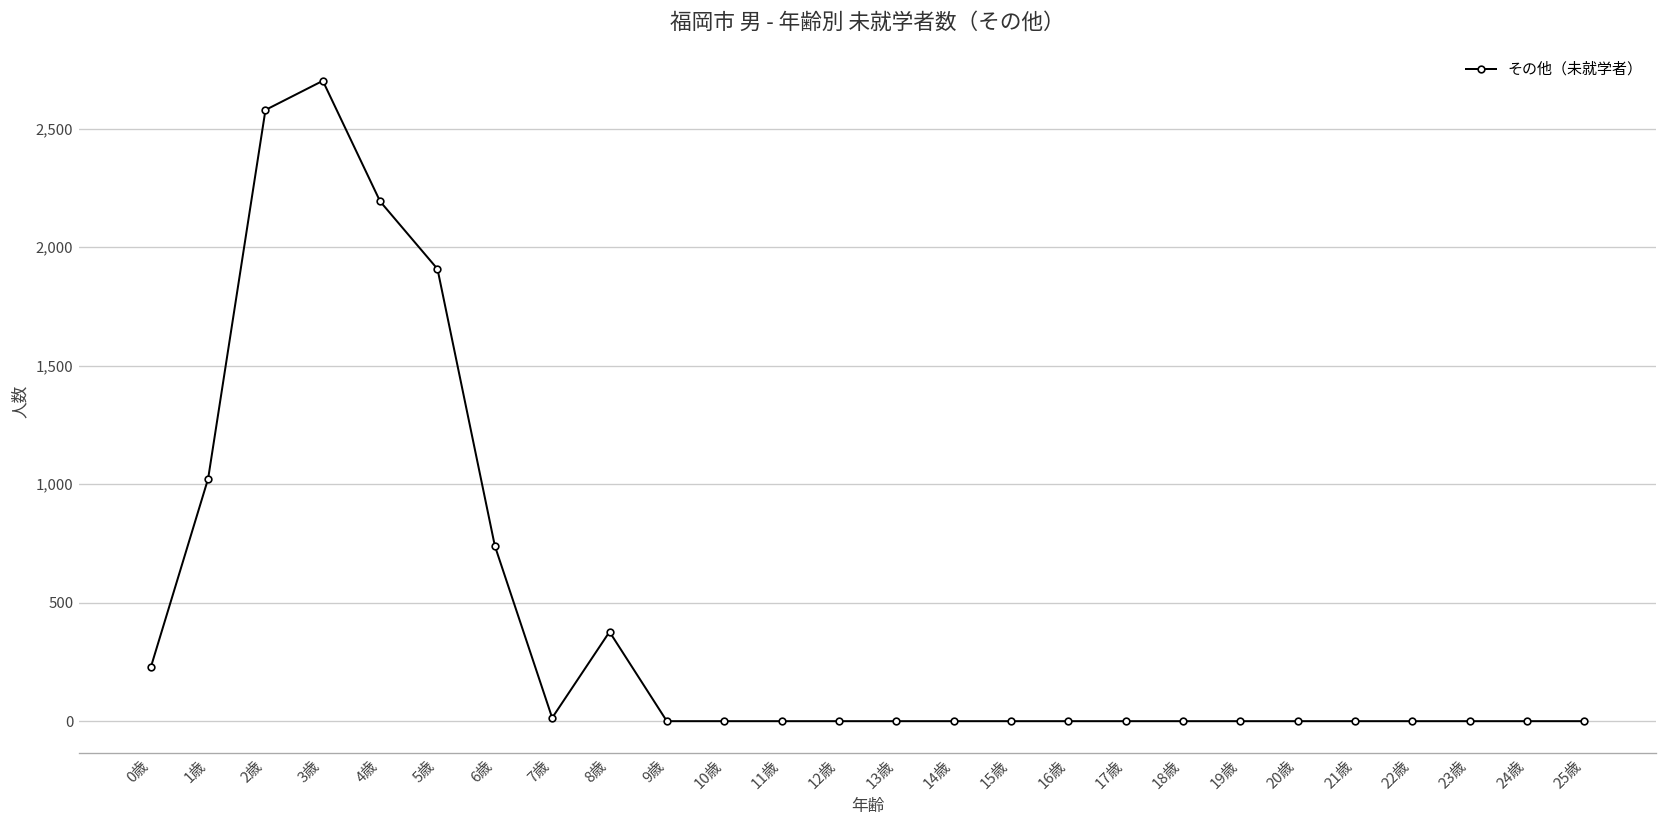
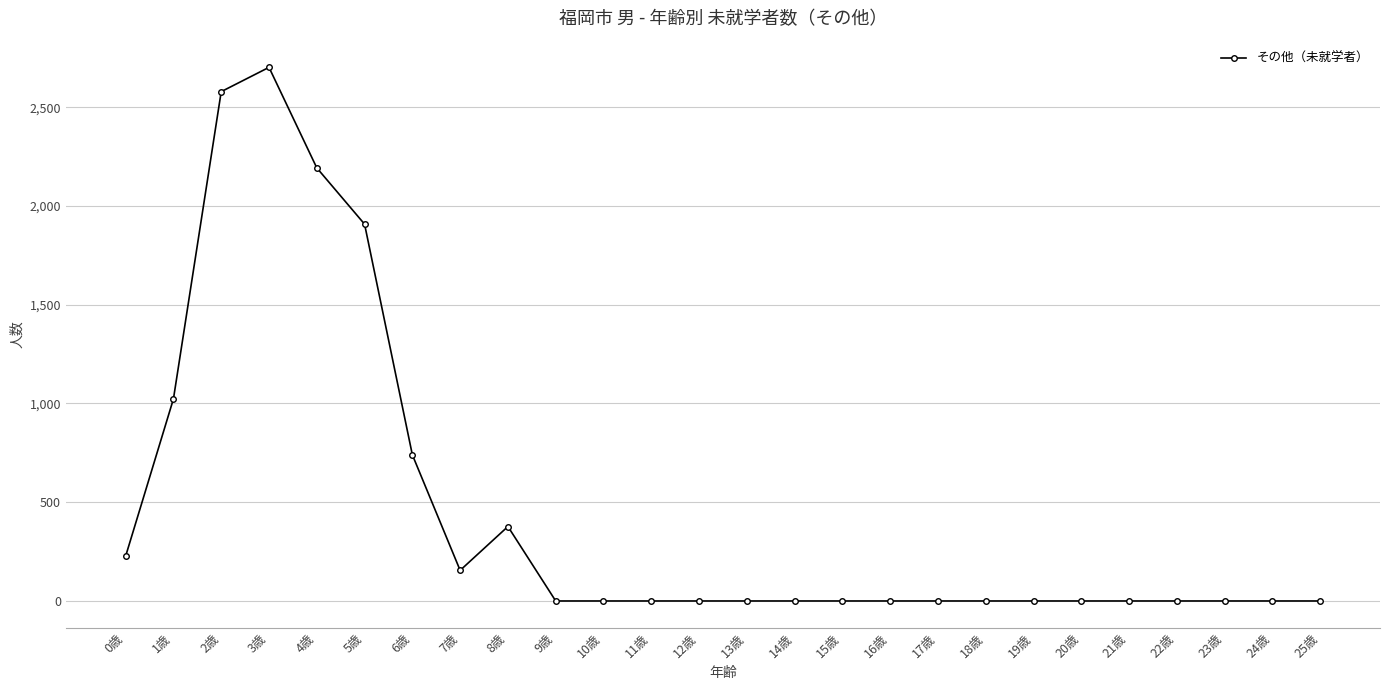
7歳: 10 -> 160
